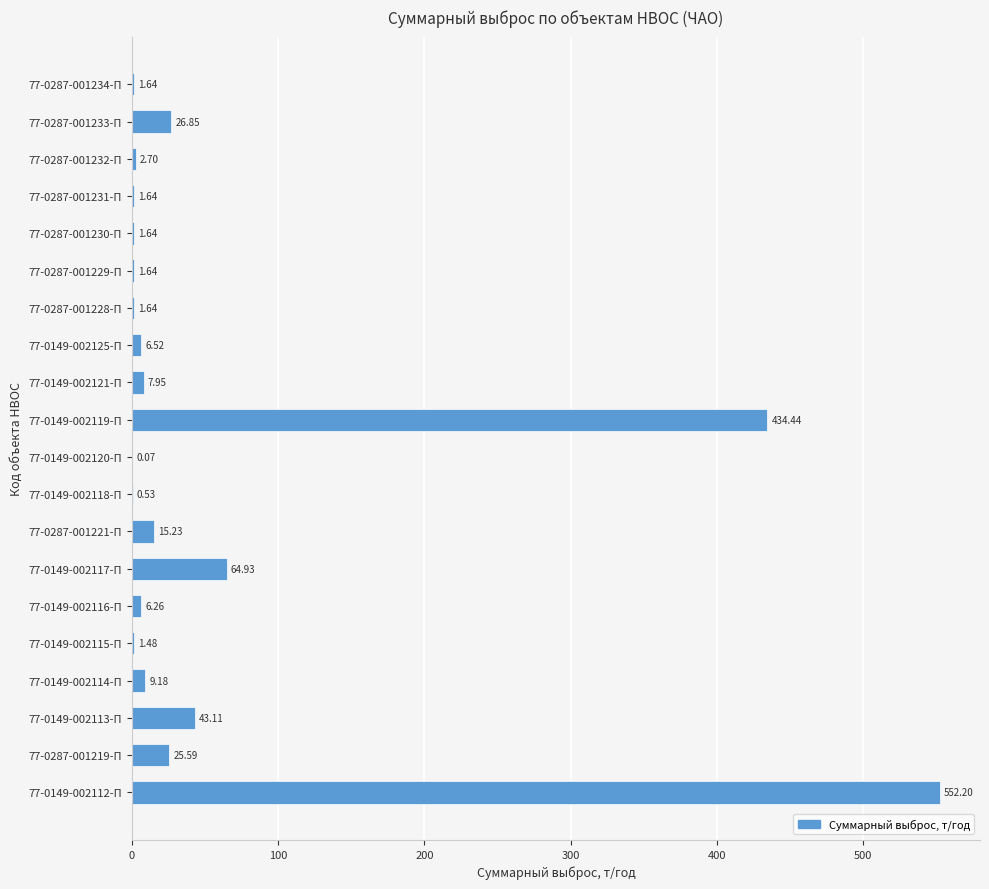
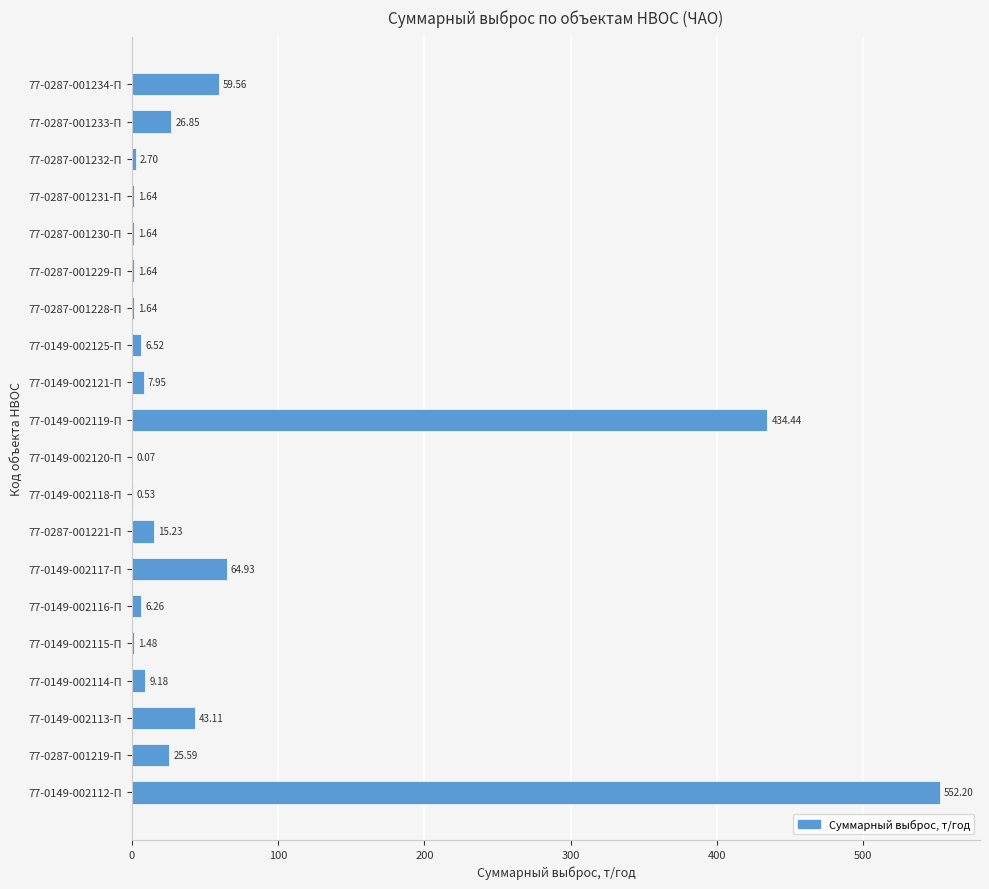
77-0287-001234-П: 1.64 -> 59.56
